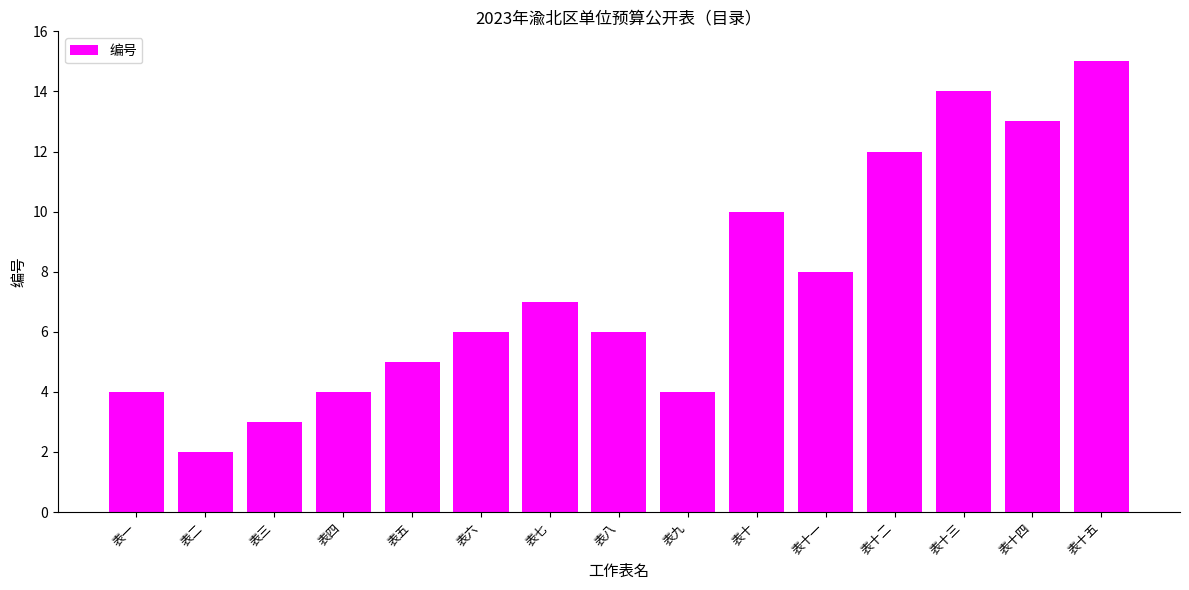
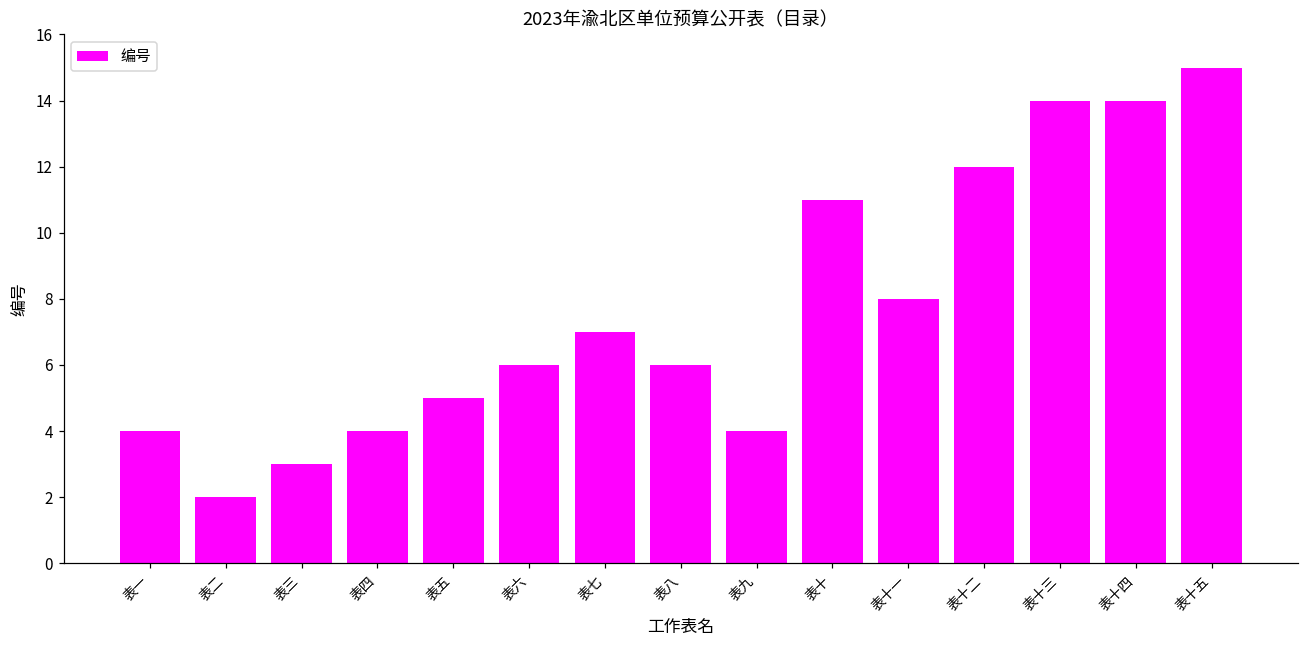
表十: 10 -> 11
表十四: 13 -> 14
